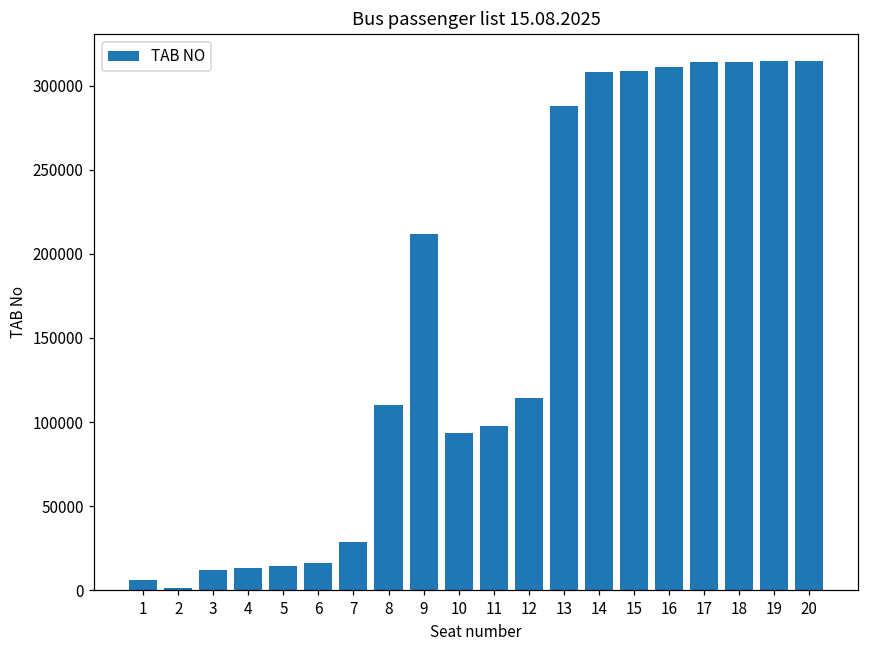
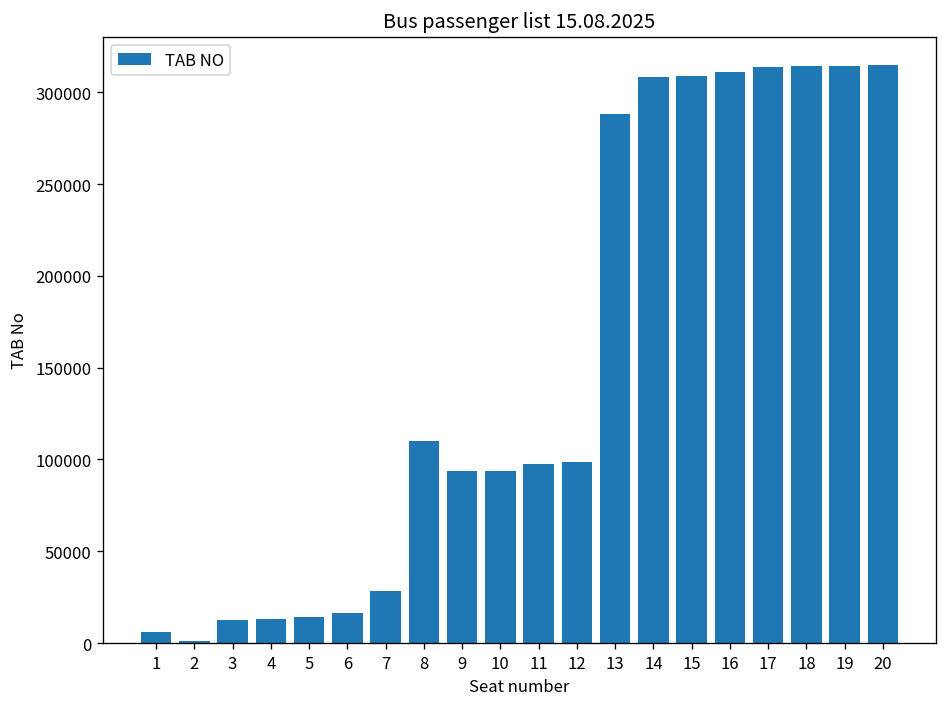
9: 212000 -> 94000
12: 114000 -> 99000
